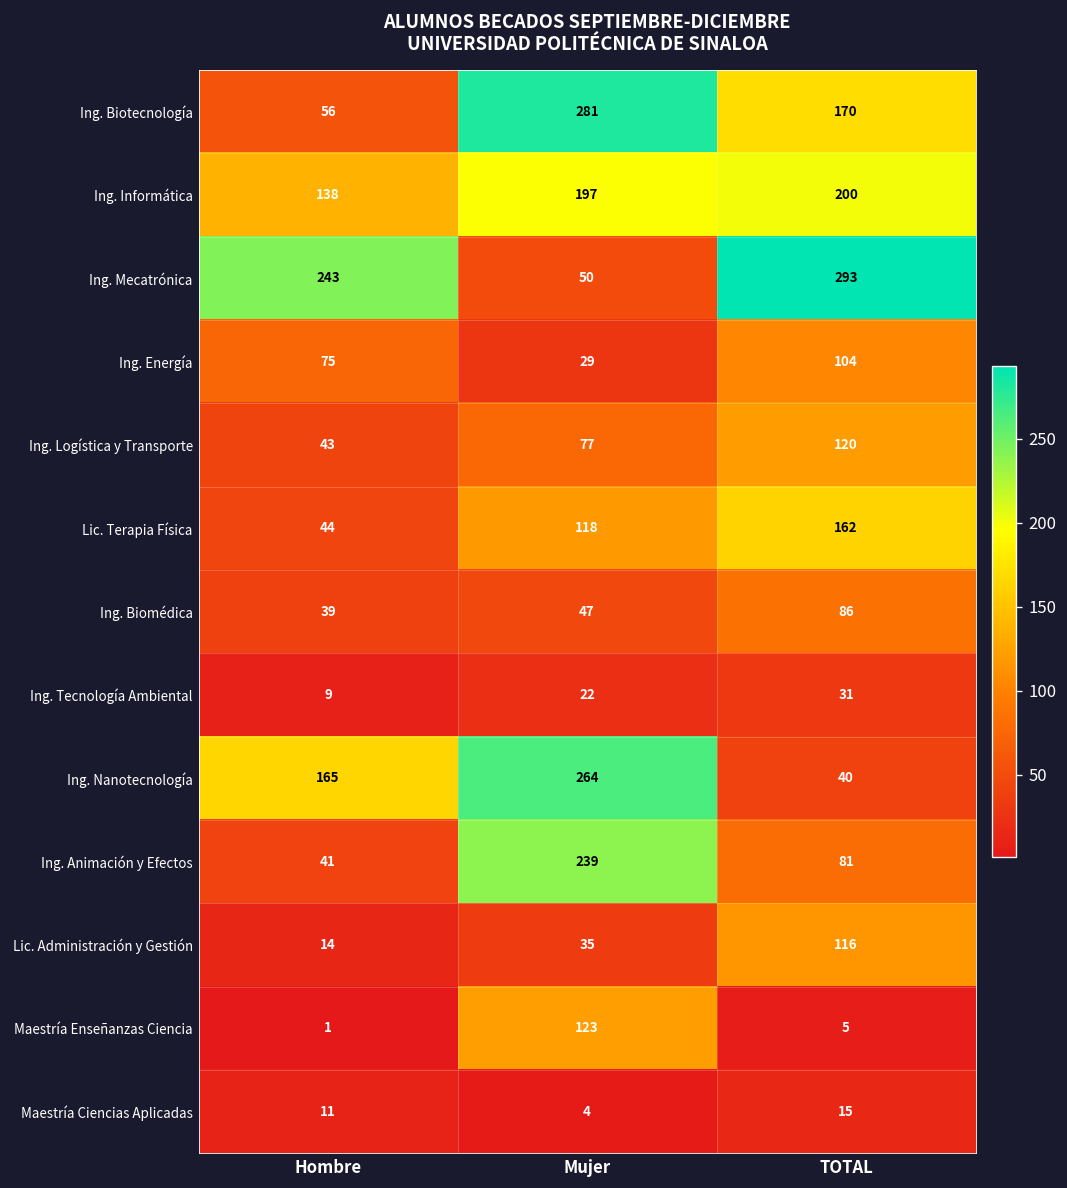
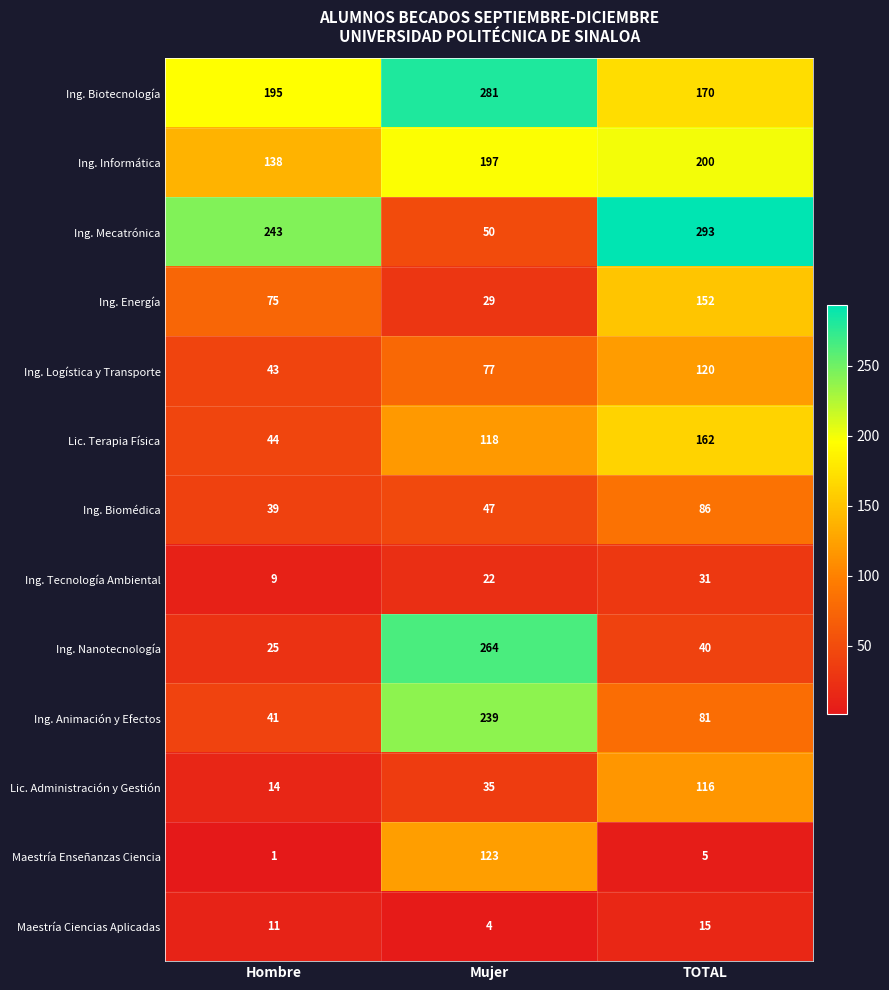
Ing. Biotecnología, Hombre: 56 -> 195
Ing. Energía, TOTAL: 104 -> 152
Ing. Nanotecnología, Hombre: 165 -> 25
